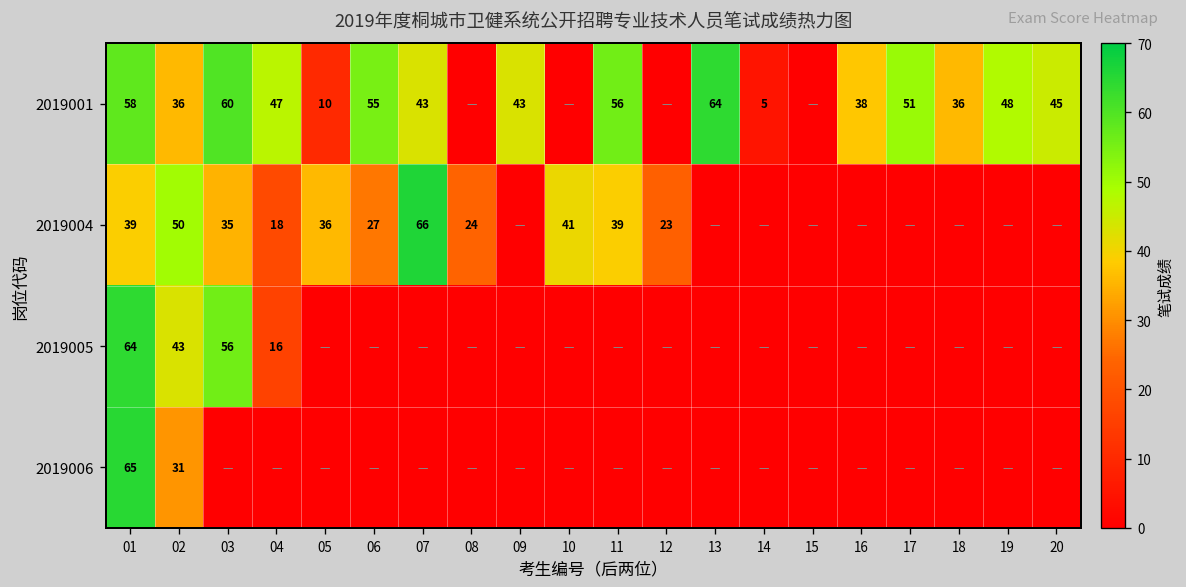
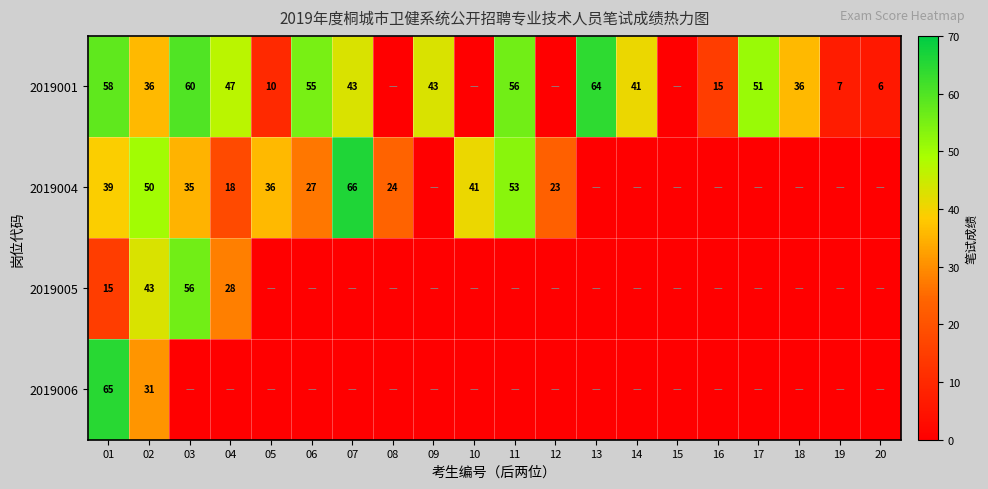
2019001, 14: 5 -> 41
2019001, 16: 38 -> 15
2019001, 19: 48 -> 7
2019001, 20: 45 -> 6
2019004, 11: 39 -> 53
2019005, 01: 64 -> 15
2019005, 04: 16 -> 28
